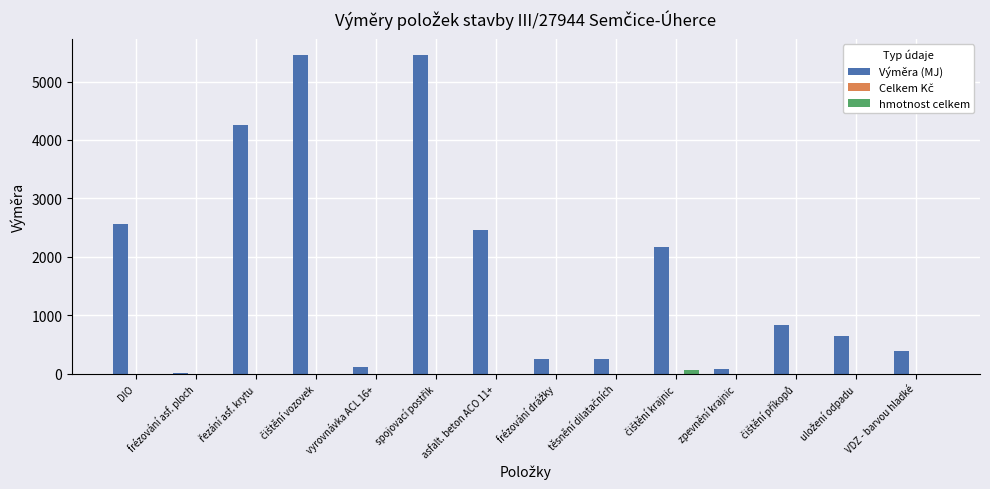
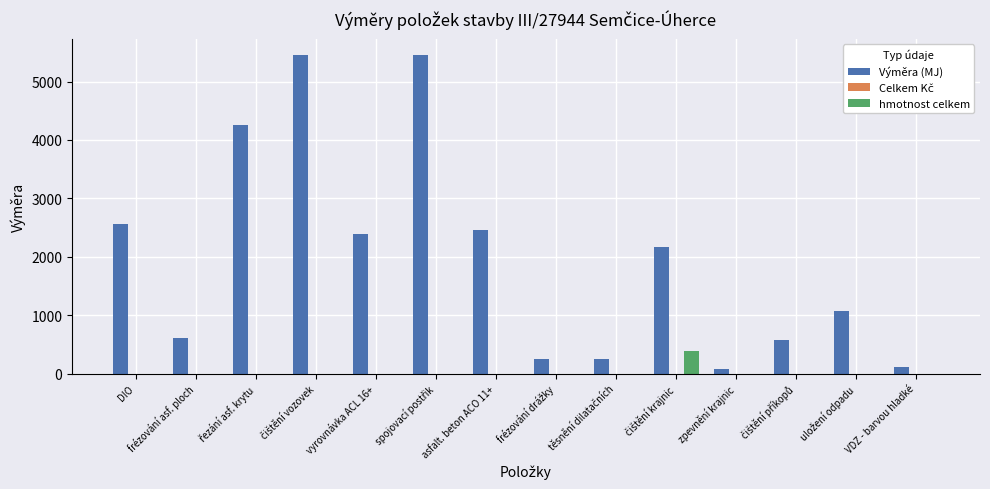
Výměra (MJ), frézování asf. ploch: 0 -> 600
Výměra (MJ), vyrovnávka ACL 16+: 100 -> 2400
hmotnost celkem, čištění krajnic: 100 -> 400
Výměra (MJ), čištění příkopů: 800 -> 600
Výměra (MJ), uložení odpadu: 600 -> 1100
Výměra (MJ), VDZ - barvou hladké: 400 -> 100
